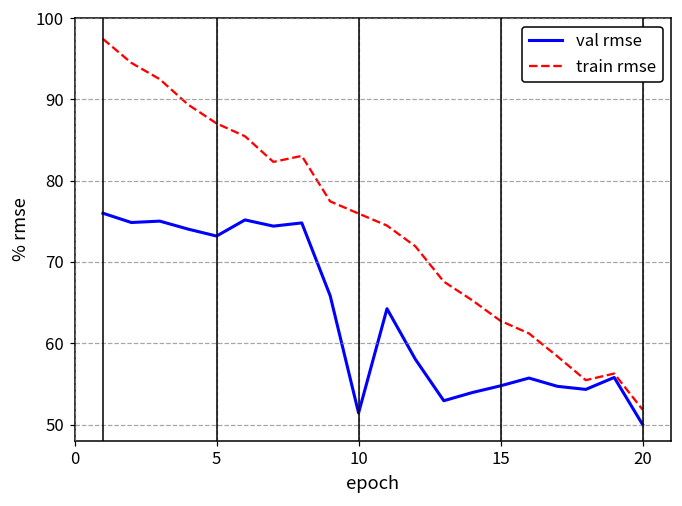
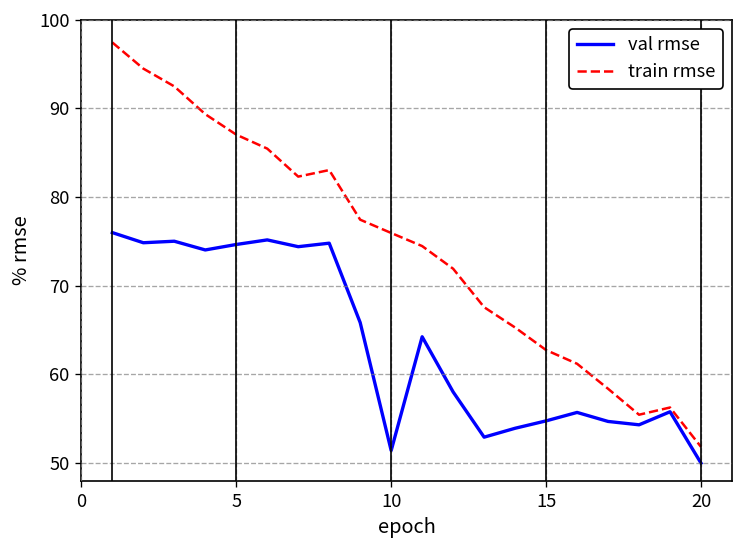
val rmse, 5: 73 -> 75
